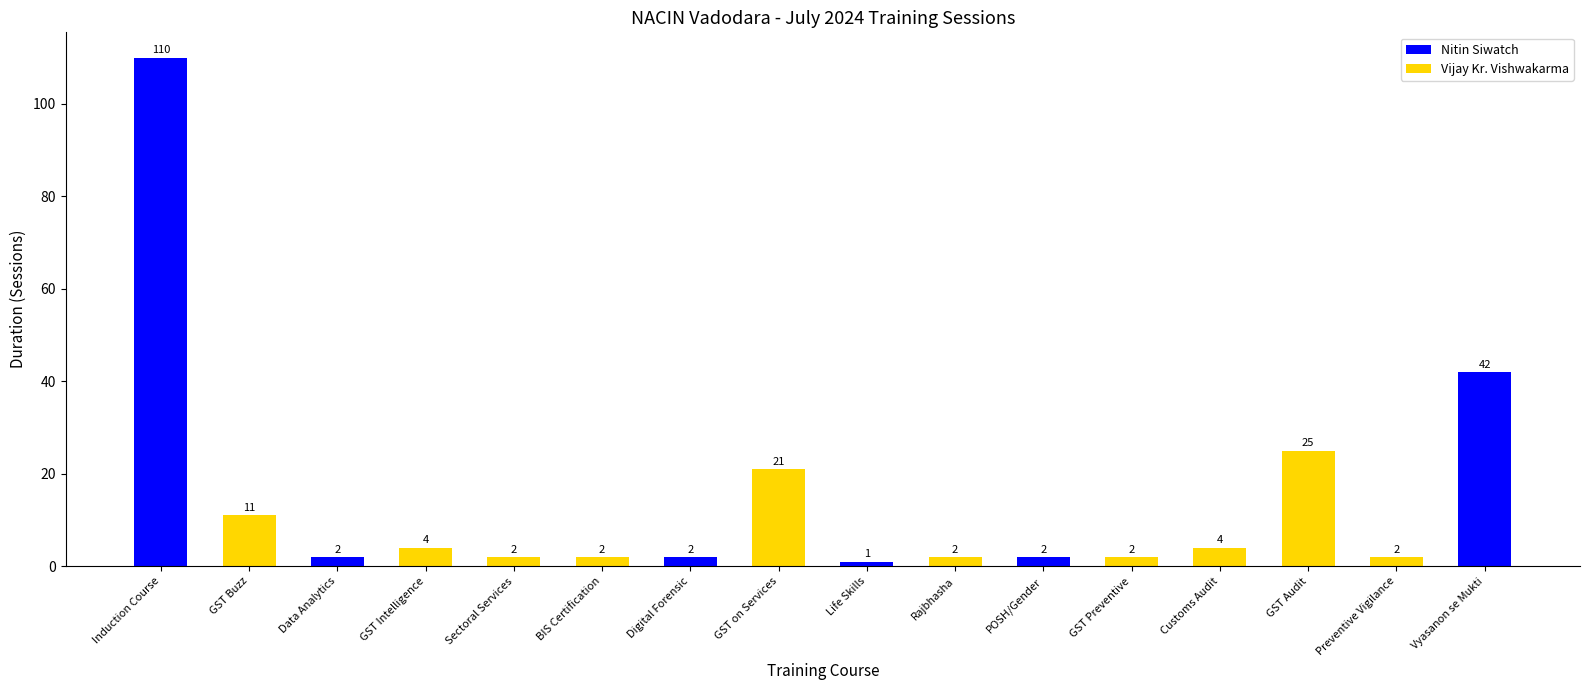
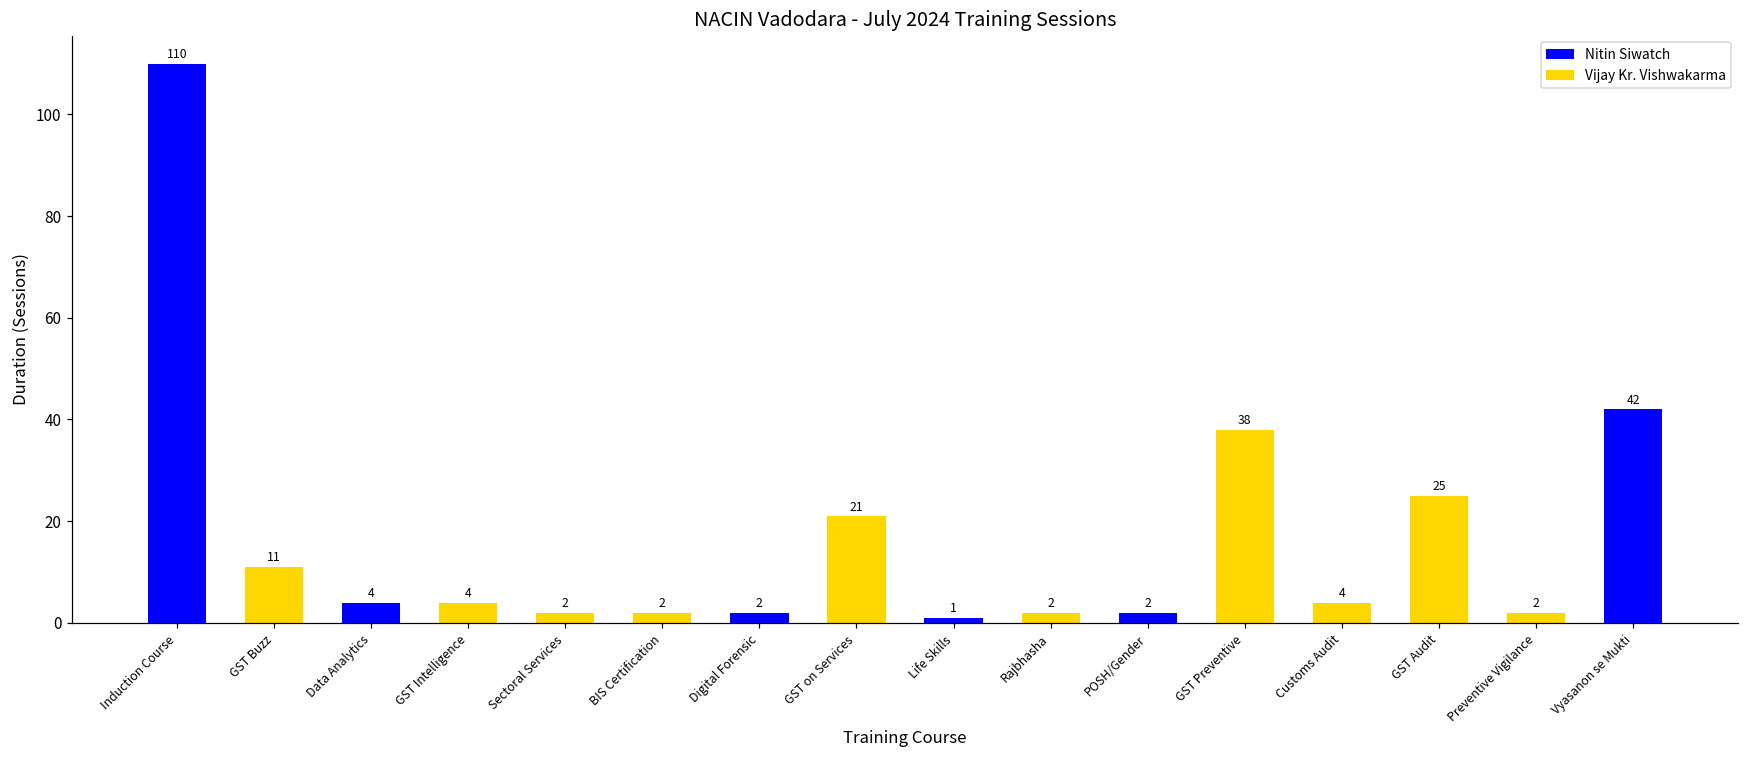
Nitin Siwatch, Data Analytics: 2 -> 4
Vijay Kr. Vishwakarma, GST Preventive: 2 -> 38
